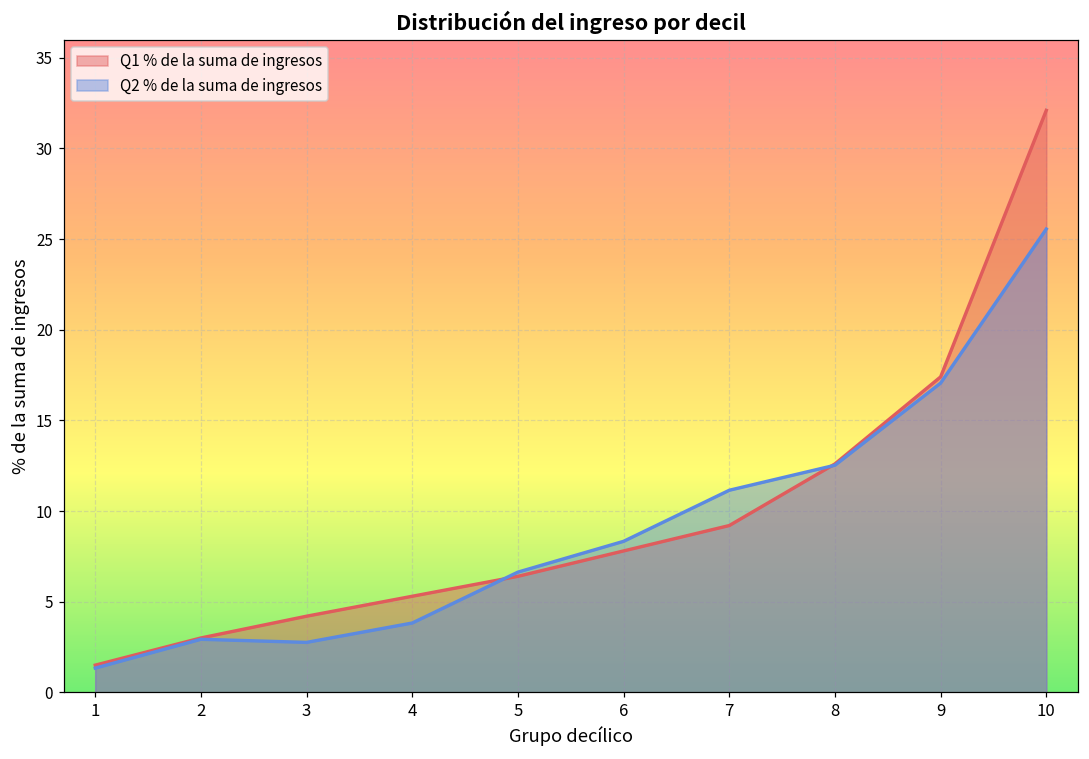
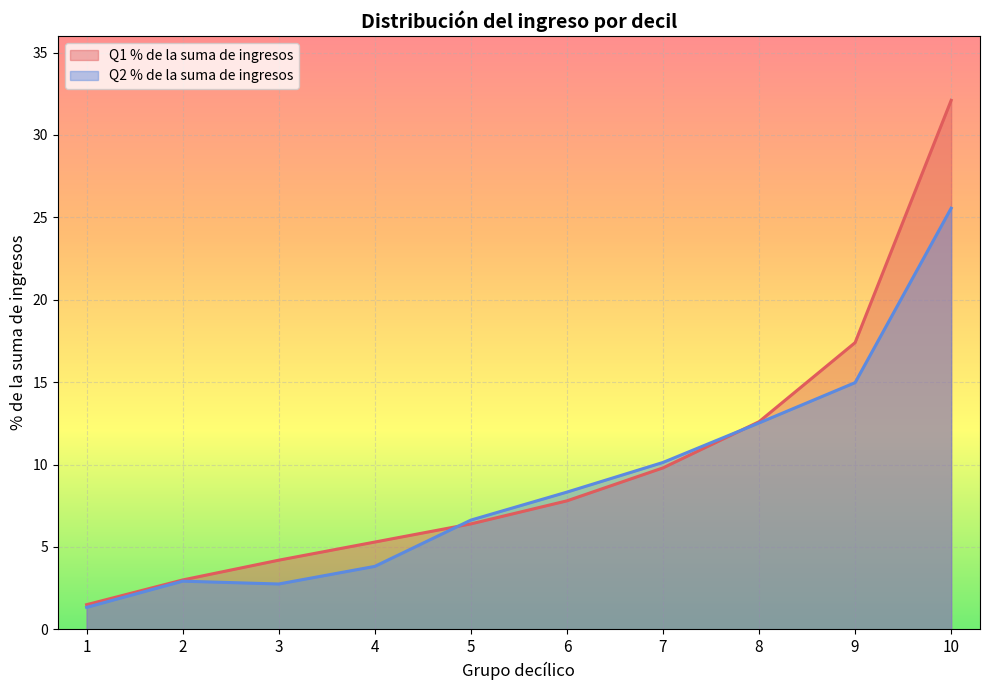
Q1 % de la suma de ingresos, 7: 9.2 -> 9.8
Q2 % de la suma de ingresos, 7: 11.1 -> 10.1
Q2 % de la suma de ingresos, 9: 17.1 -> 15.0
